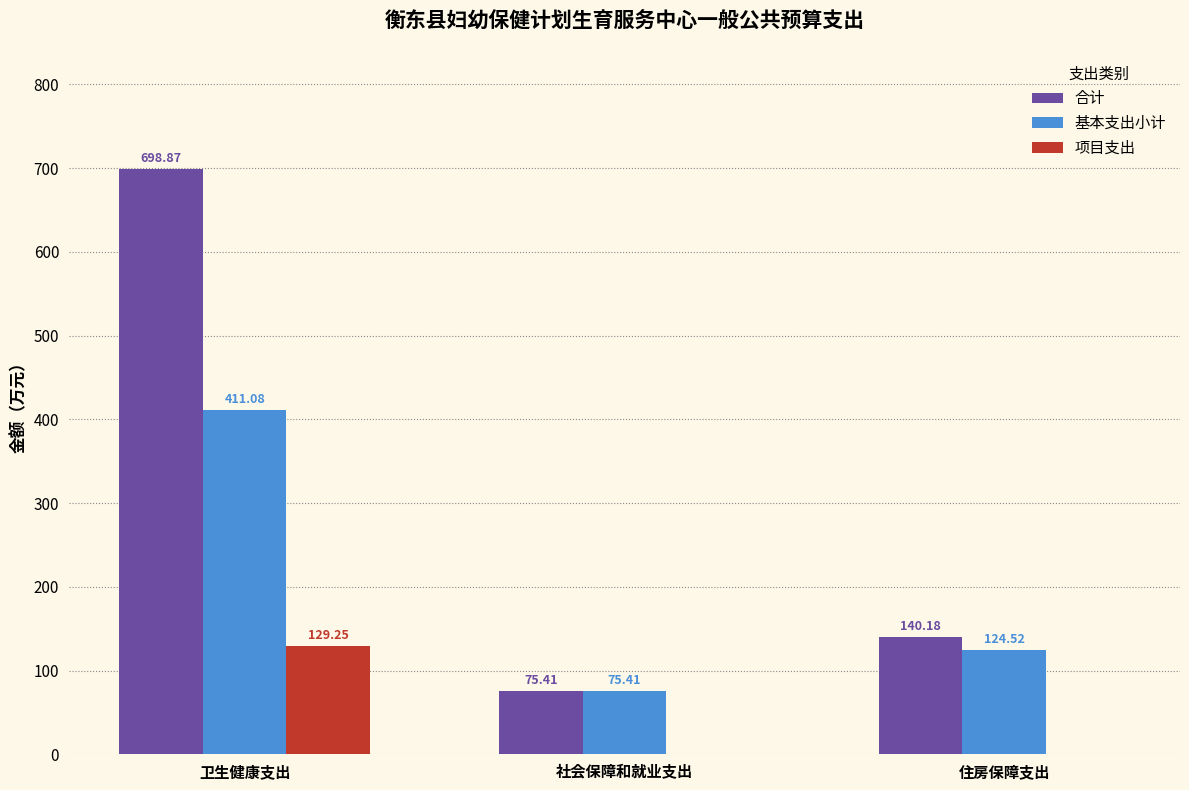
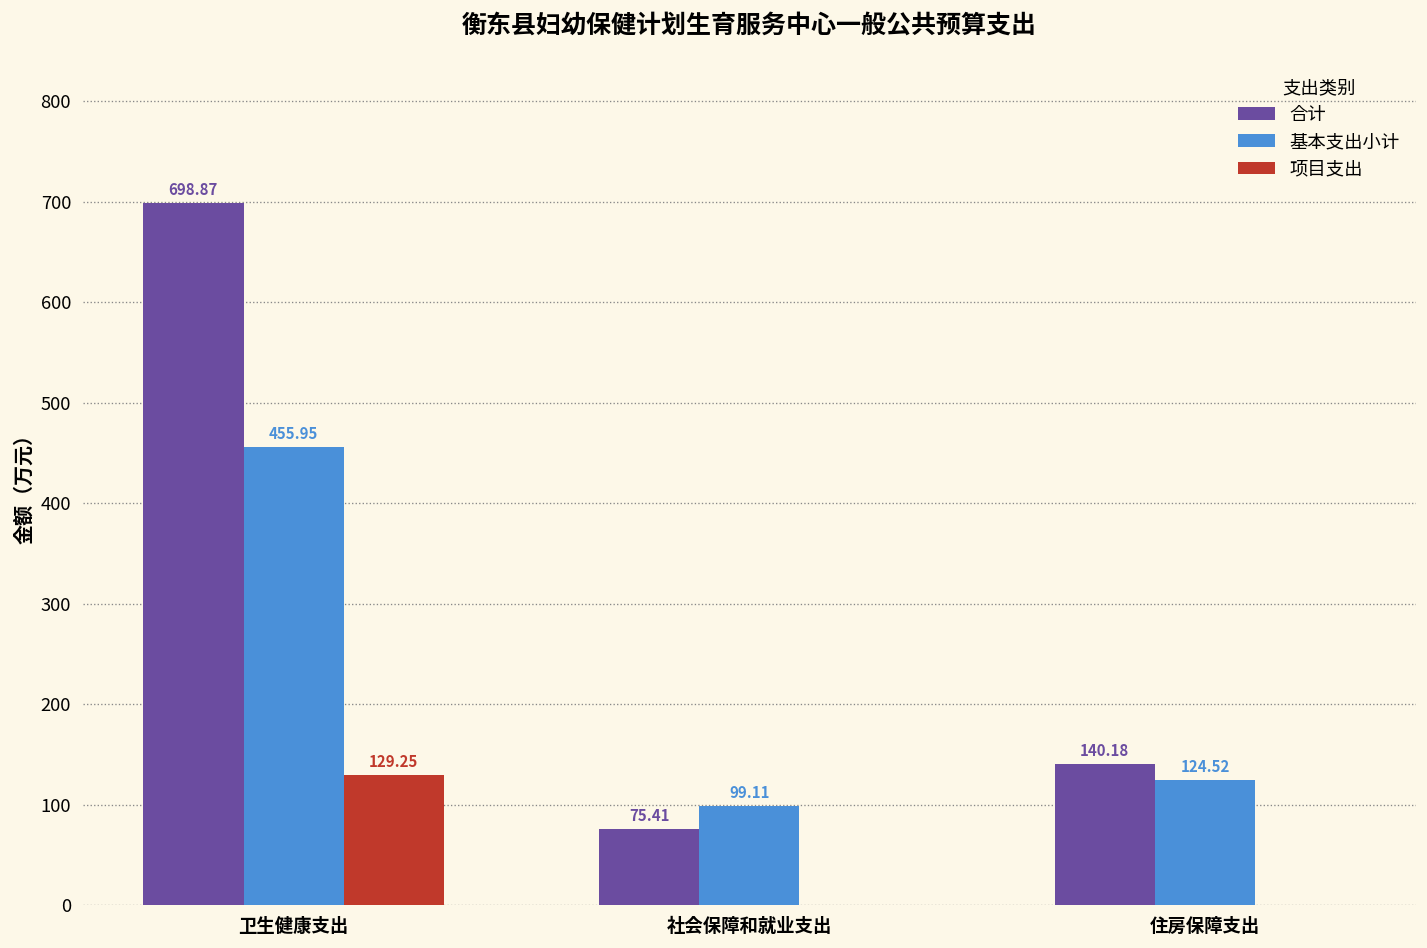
基本支出小计, 卫生健康支出: 411.08 -> 455.95
基本支出小计, 社会保障和就业支出: 75.41 -> 99.11
